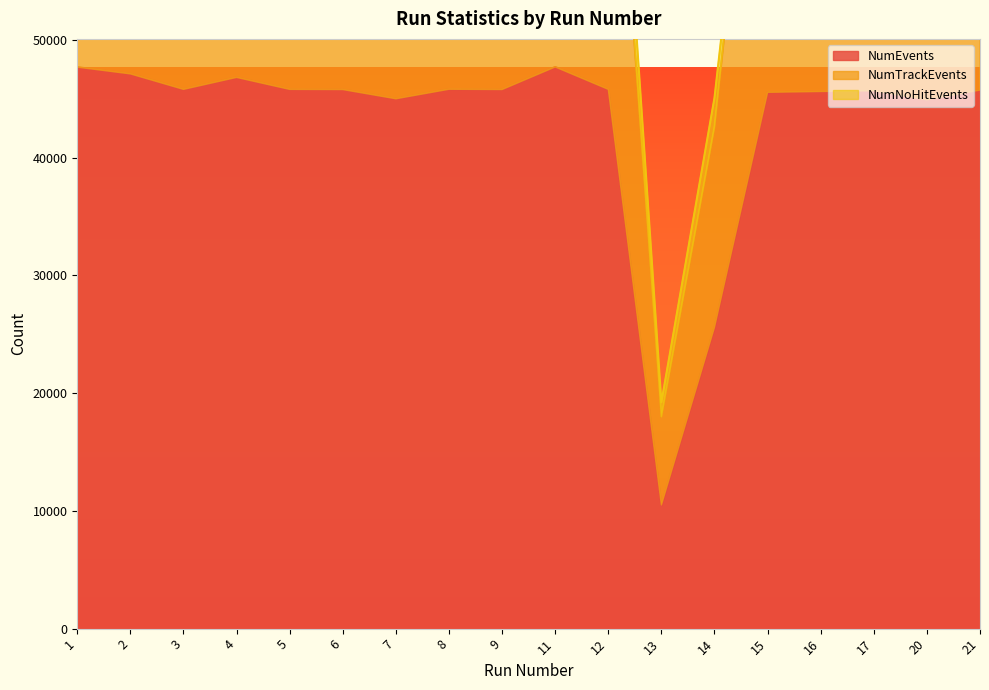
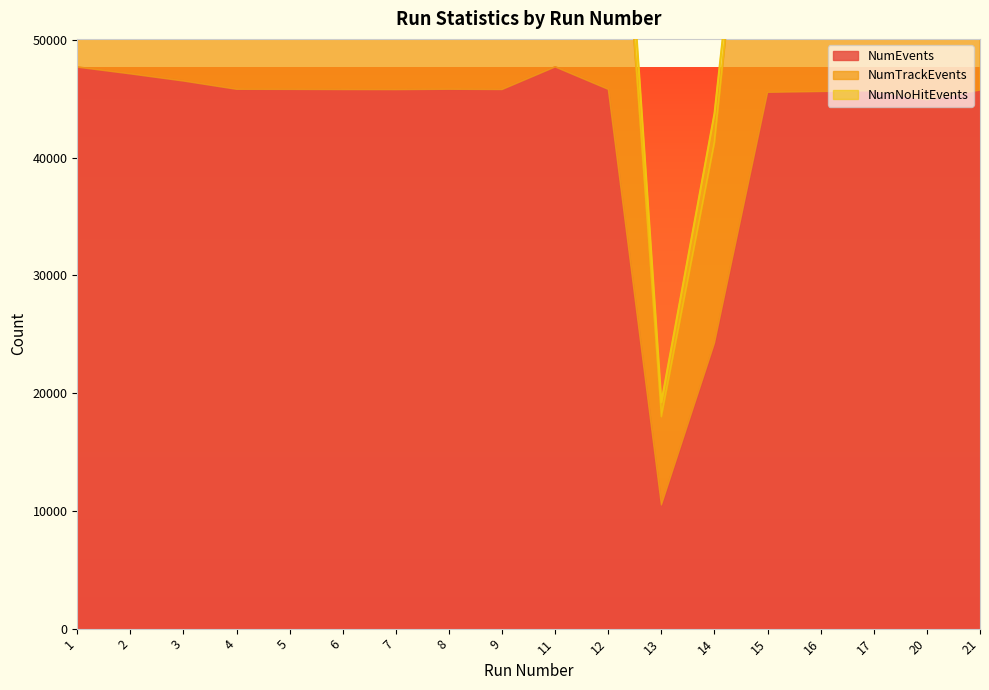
NumEvents, 3: 45800 -> 46500
NumEvents, 4: 46800 -> 45800
NumEvents, 7: 45000 -> 45800
NumEvents, 14: 25600 -> 24300
